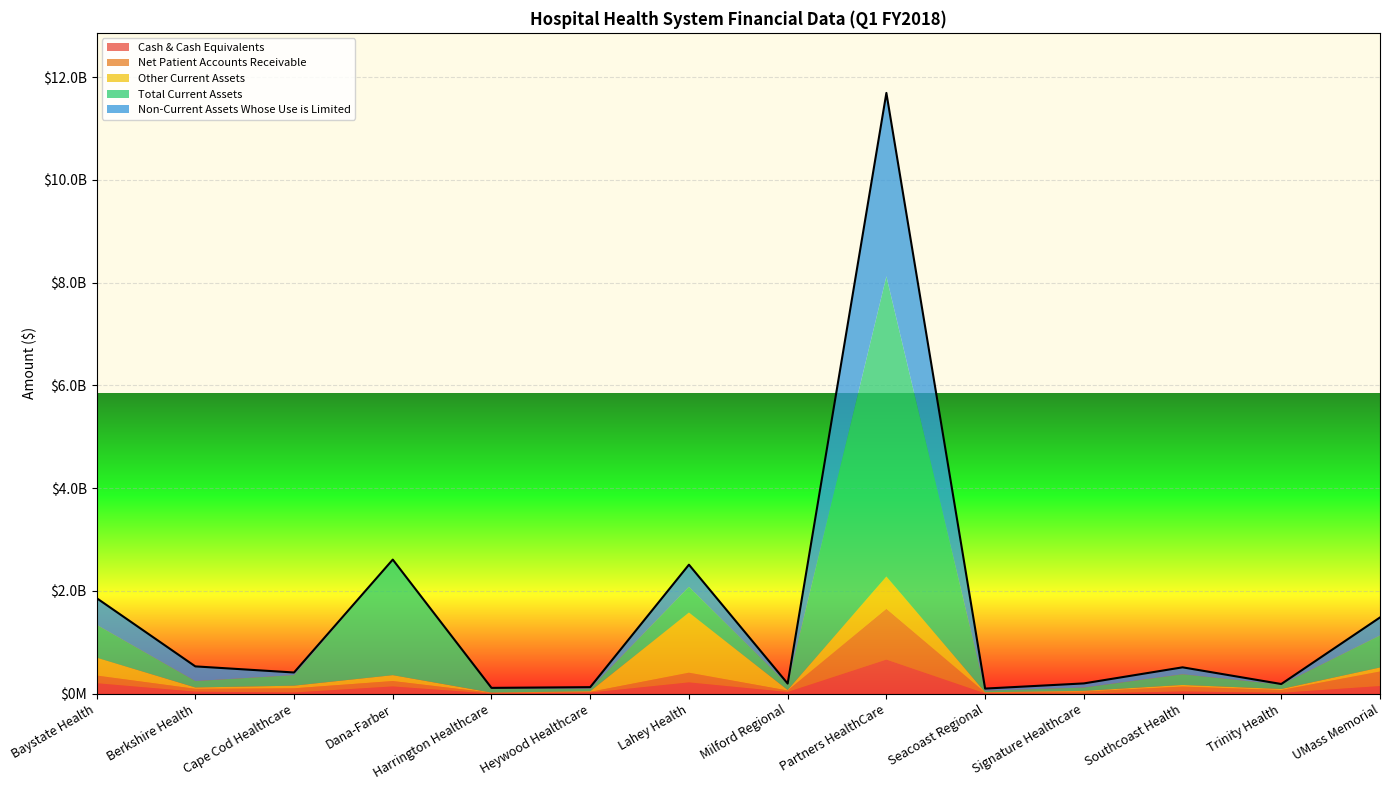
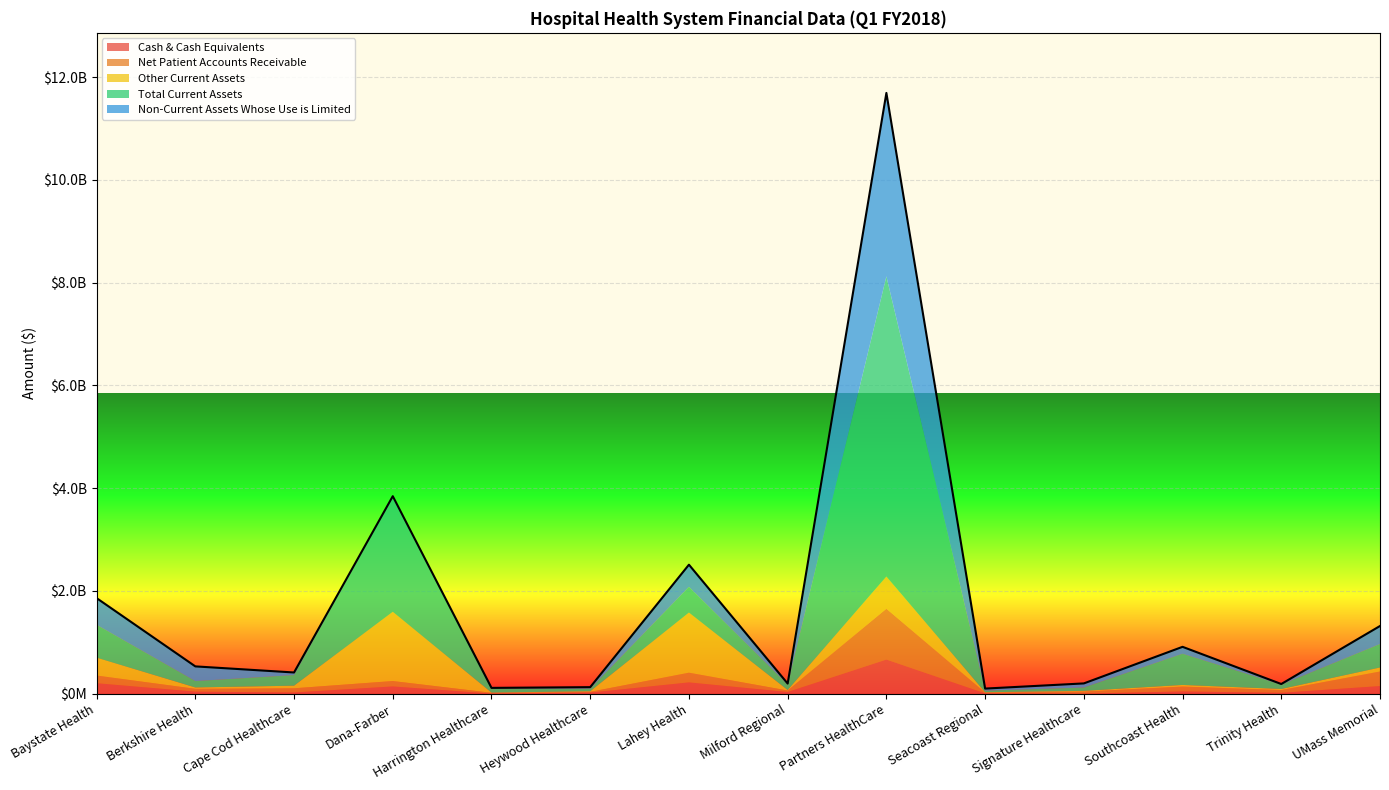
Other Current Assets, Dana-Farber: $100000000 -> $1300000000
Total Current Assets, Southcoast Health: $200000000 -> $600000000
Total Current Assets, UMass Memorial: $600000000 -> $500000000
